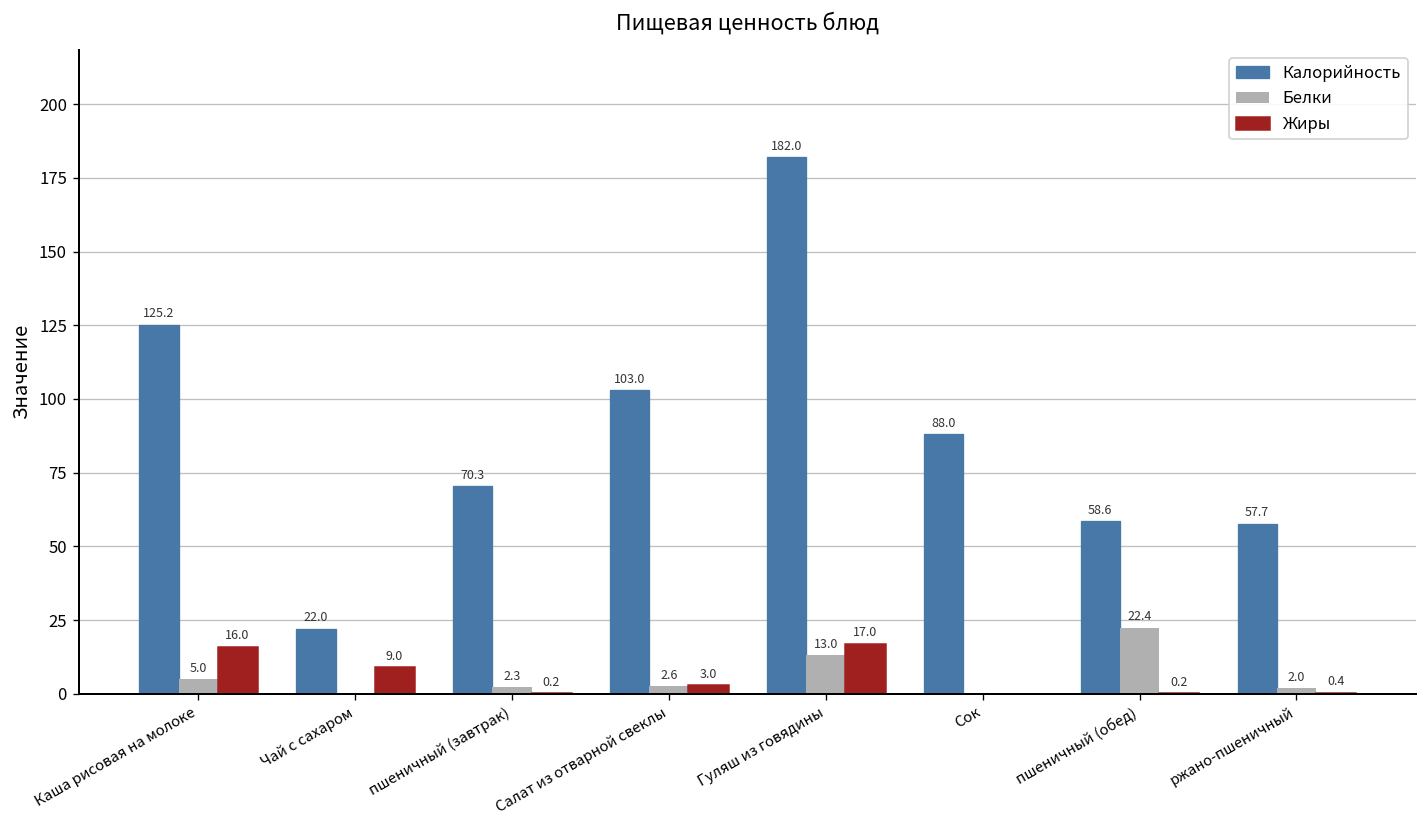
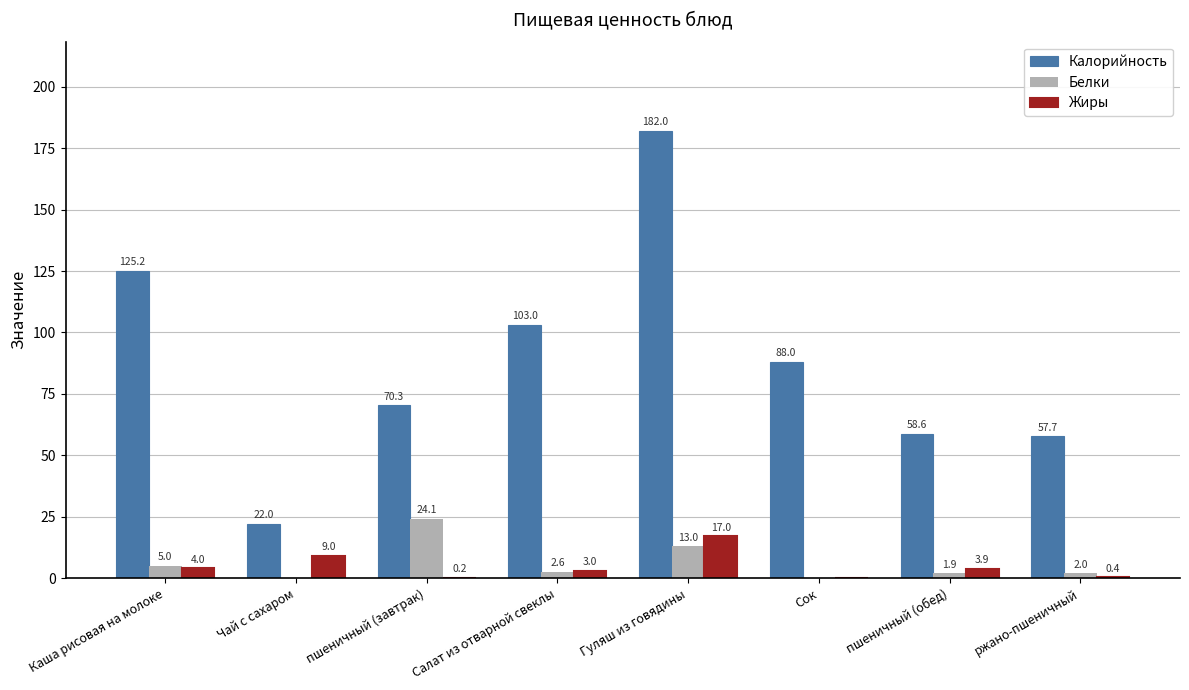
Жиры, Каша рисовая на молоке: 16.0 -> 4.0
Белки, пшеничный (завтрак): 2.3 -> 24.1
Белки, пшеничный (обед): 22.4 -> 1.9
Жиры, пшеничный (обед): 0.2 -> 3.9
